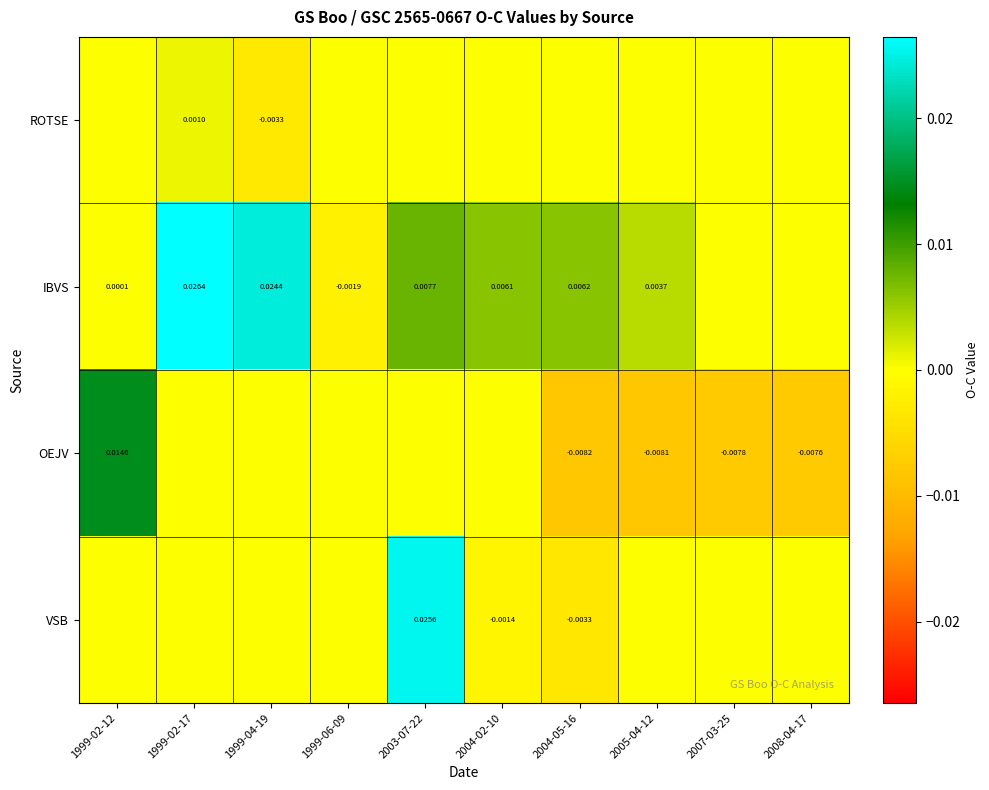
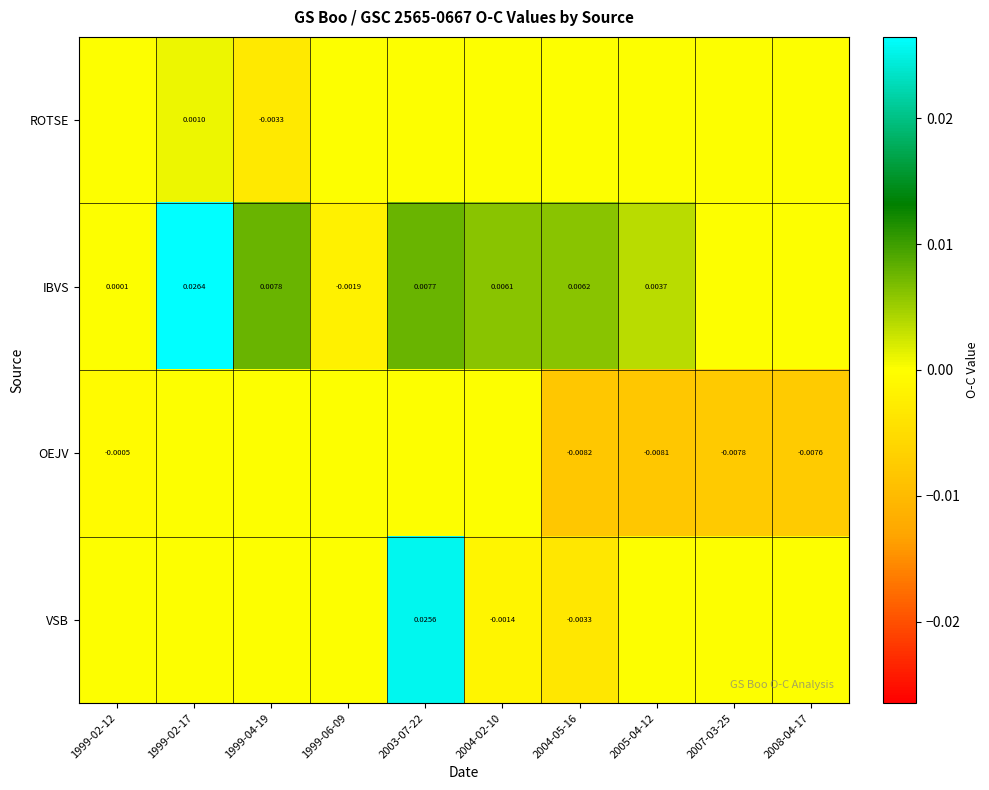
IBVS, 1999-04-19: 0.0244 -> 0.0078
OEJV, 1999-02-12: 0.0146 -> -0.0005
